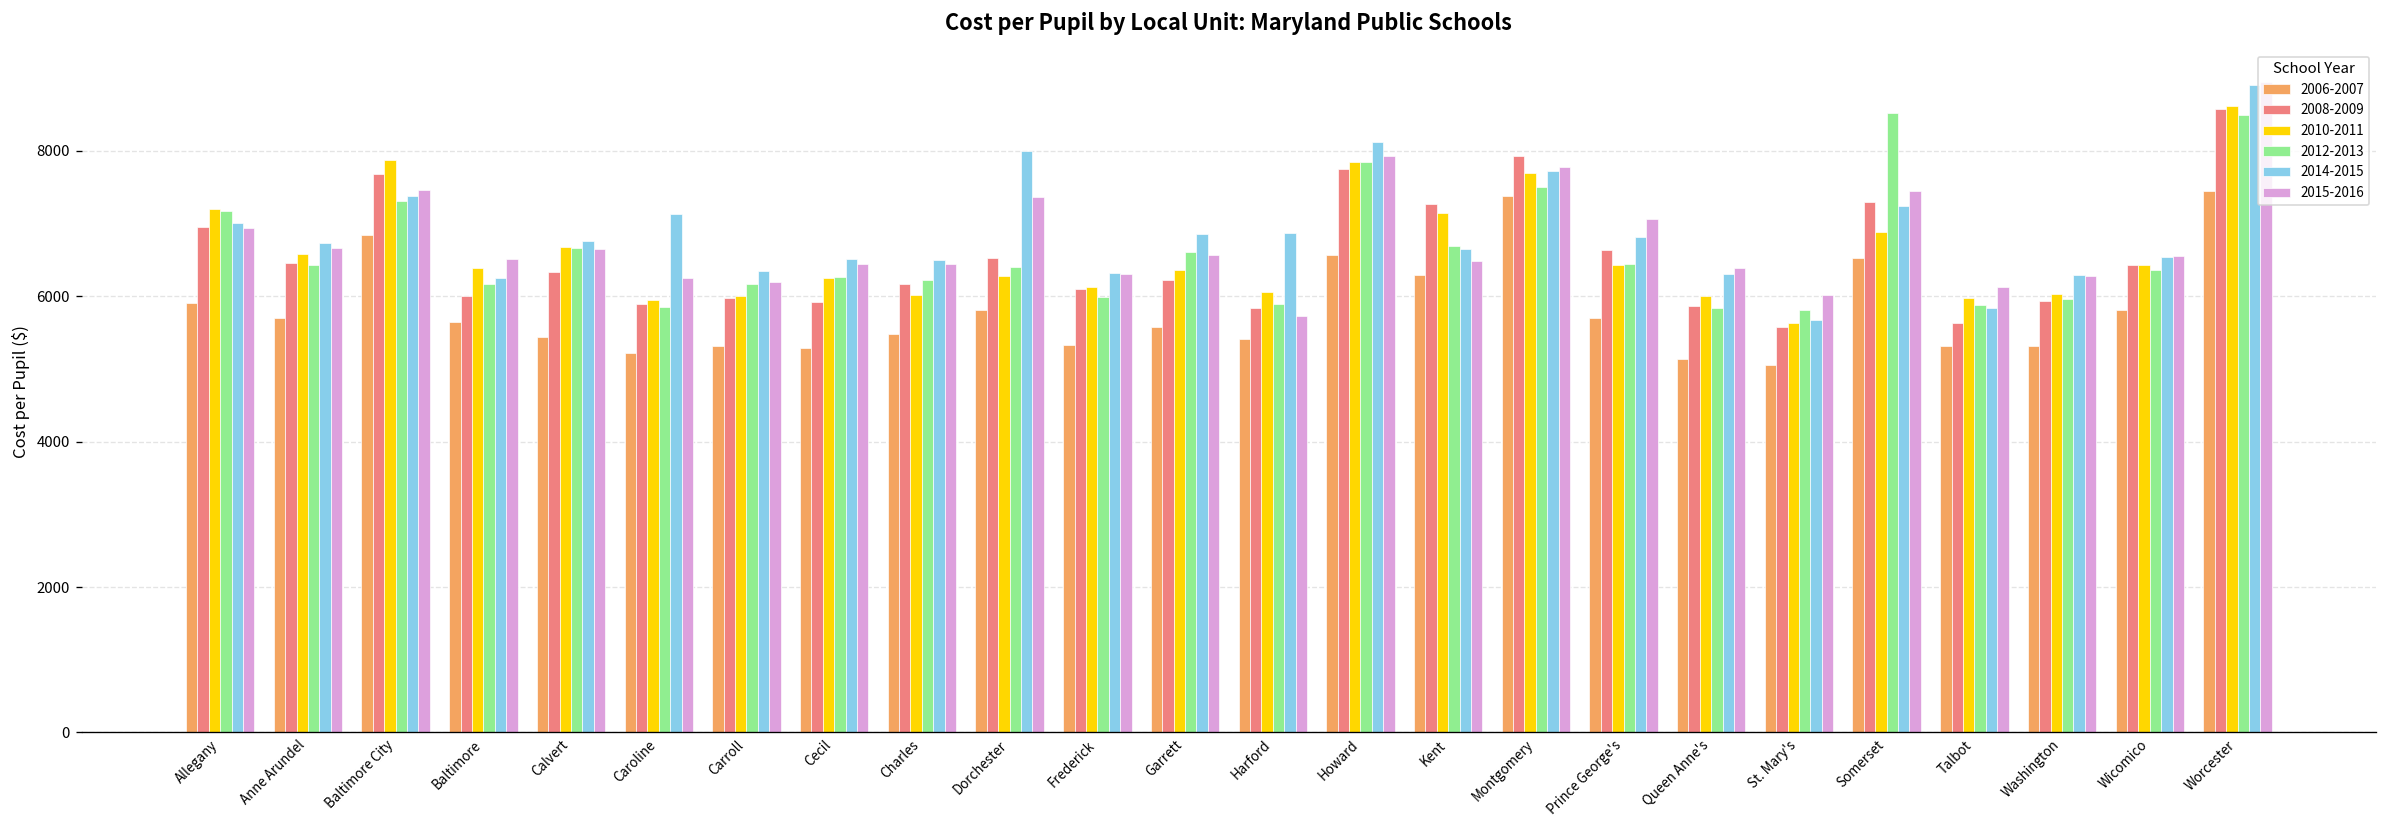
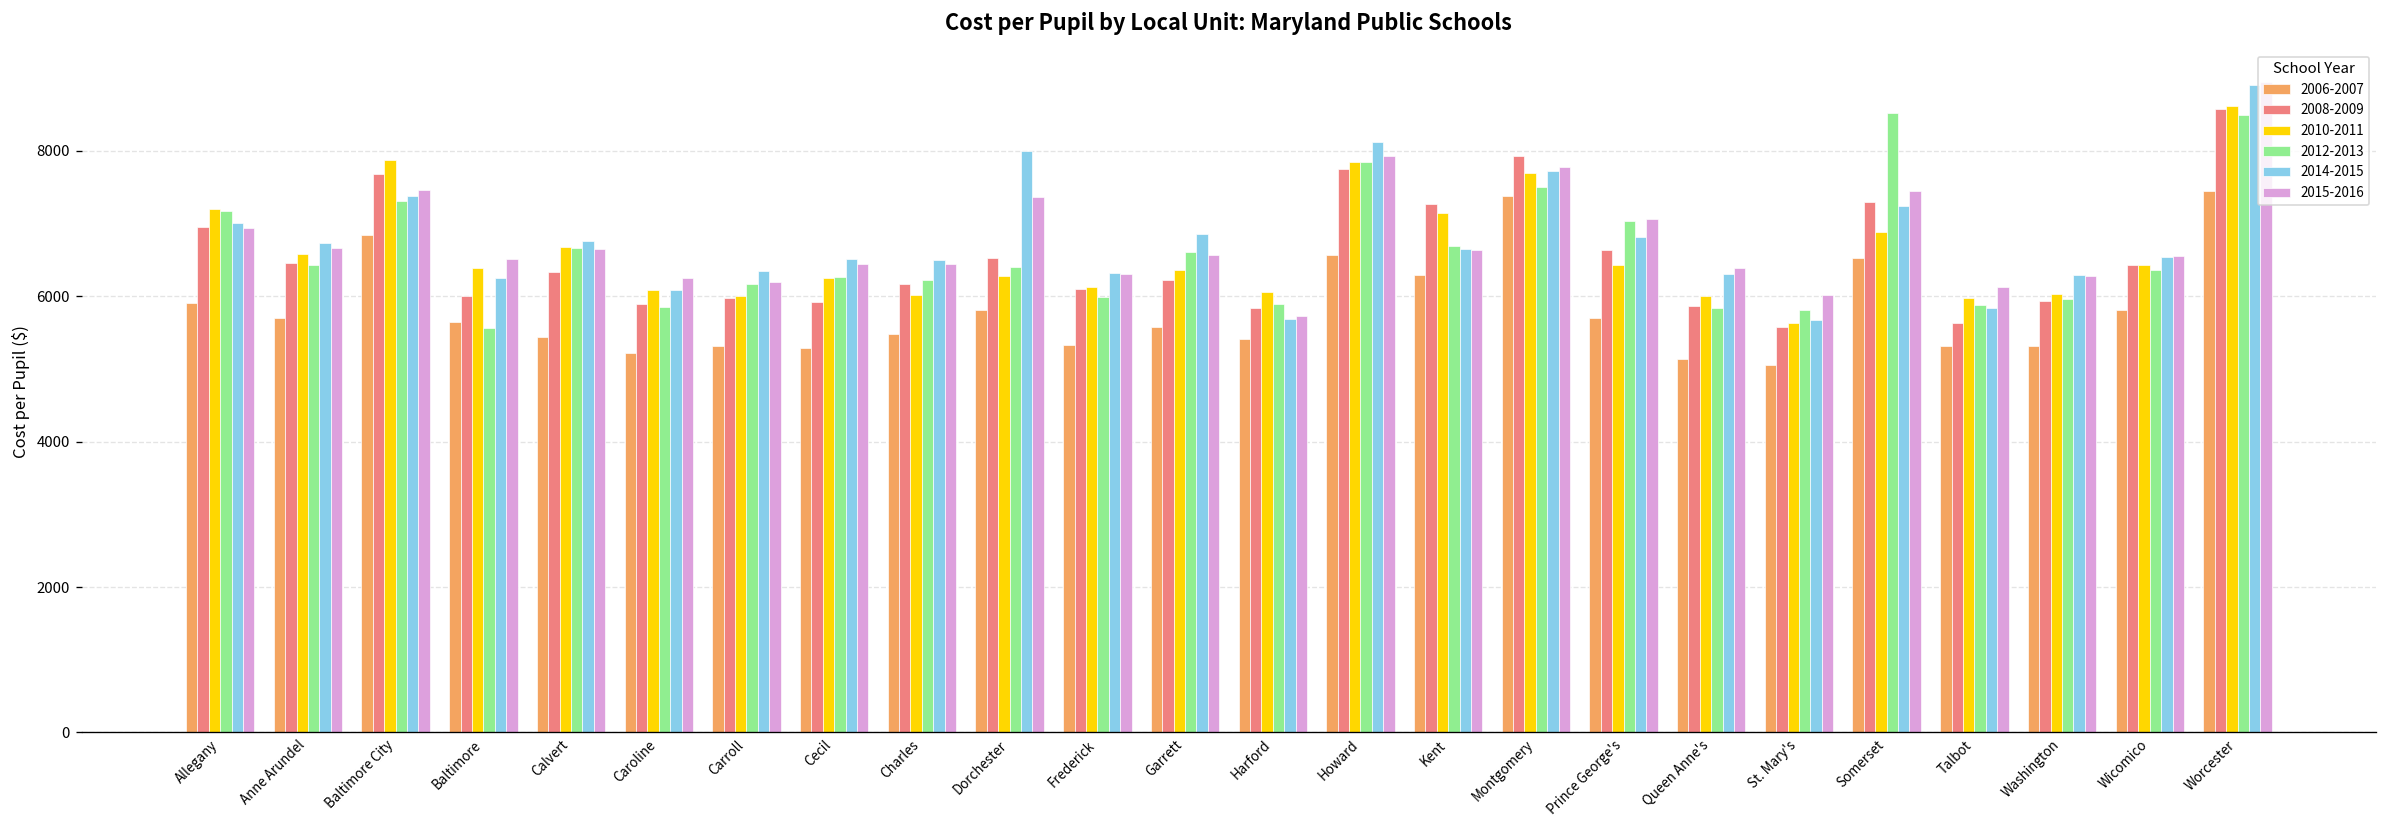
2012-2013, Baltimore: 6200 -> 5600
2010-2011, Caroline: 5900 -> 6100
2014-2015, Caroline: 7100 -> 6100
2014-2015, Harford: 6900 -> 5700
2015-2016, Kent: 6500 -> 6600
2012-2013, Prince George's: 6400 -> 7000
